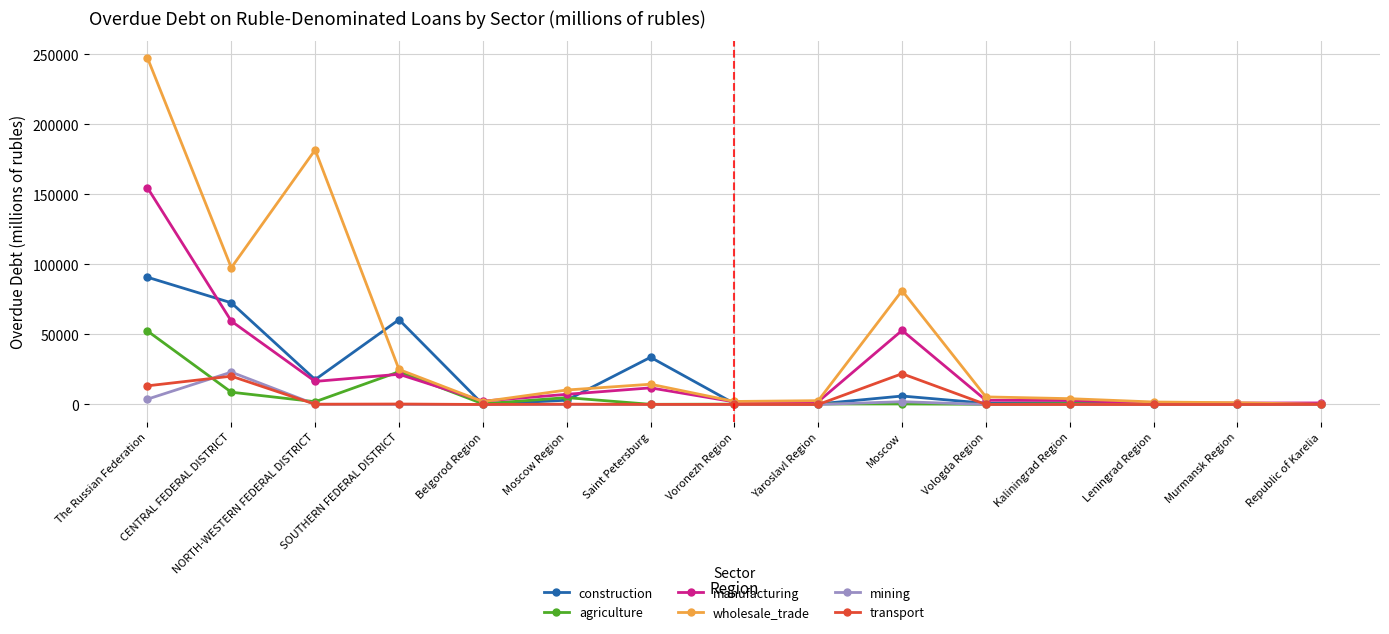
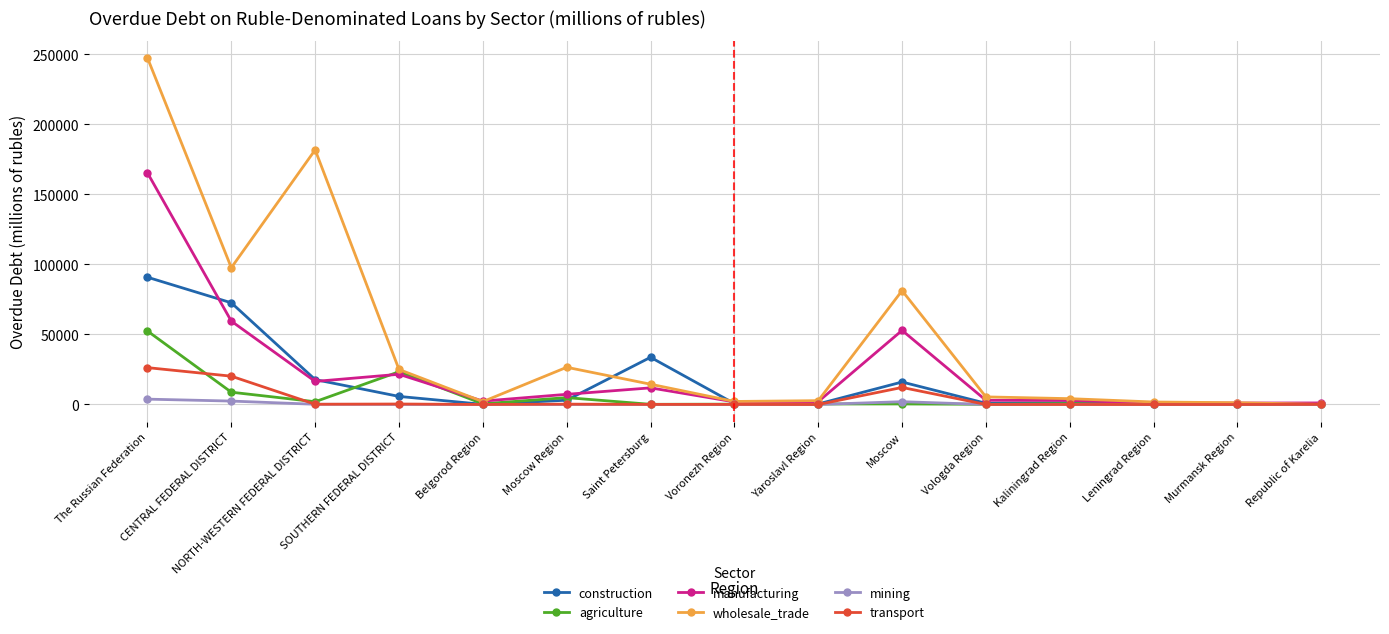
manufacturing, The Russian Federation: 155000 -> 165000
transport, The Russian Federation: 13000 -> 26000
mining, CENTRAL FEDERAL DISTRICT: 23000 -> 2000
construction, SOUTHERN FEDERAL DISTRICT: 61000 -> 6000
wholesale_trade, Moscow Region: 10000 -> 27000
construction, Moscow: 6000 -> 16000
transport, Moscow: 22000 -> 12000
